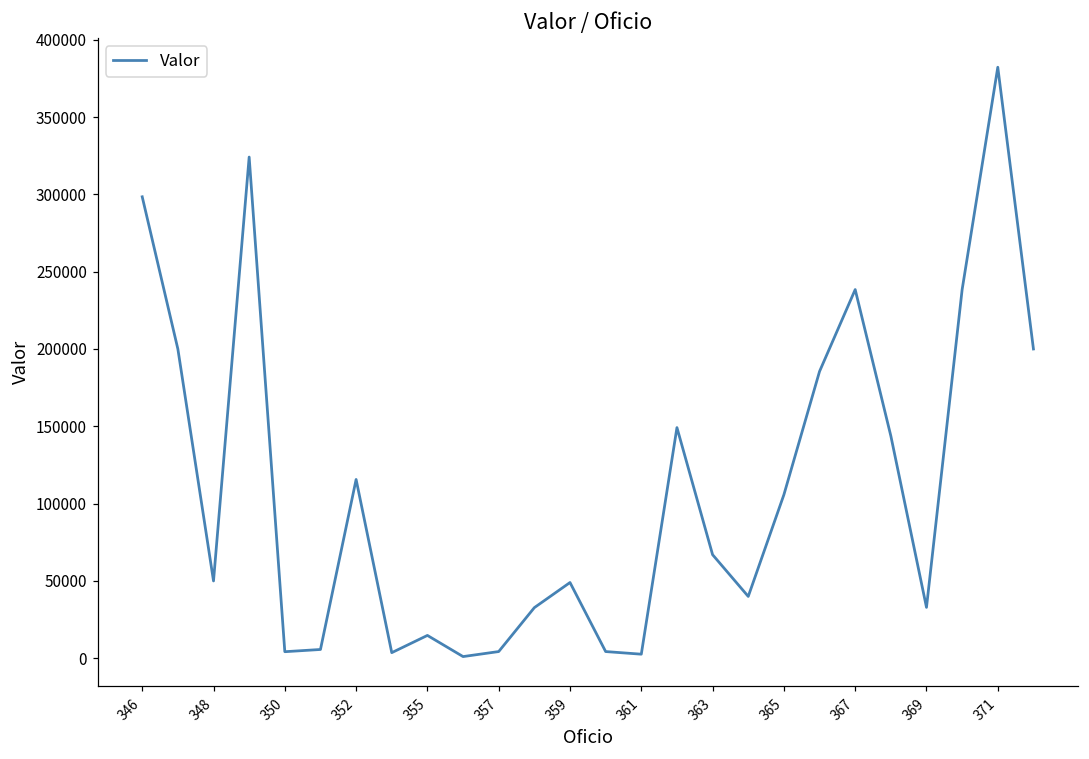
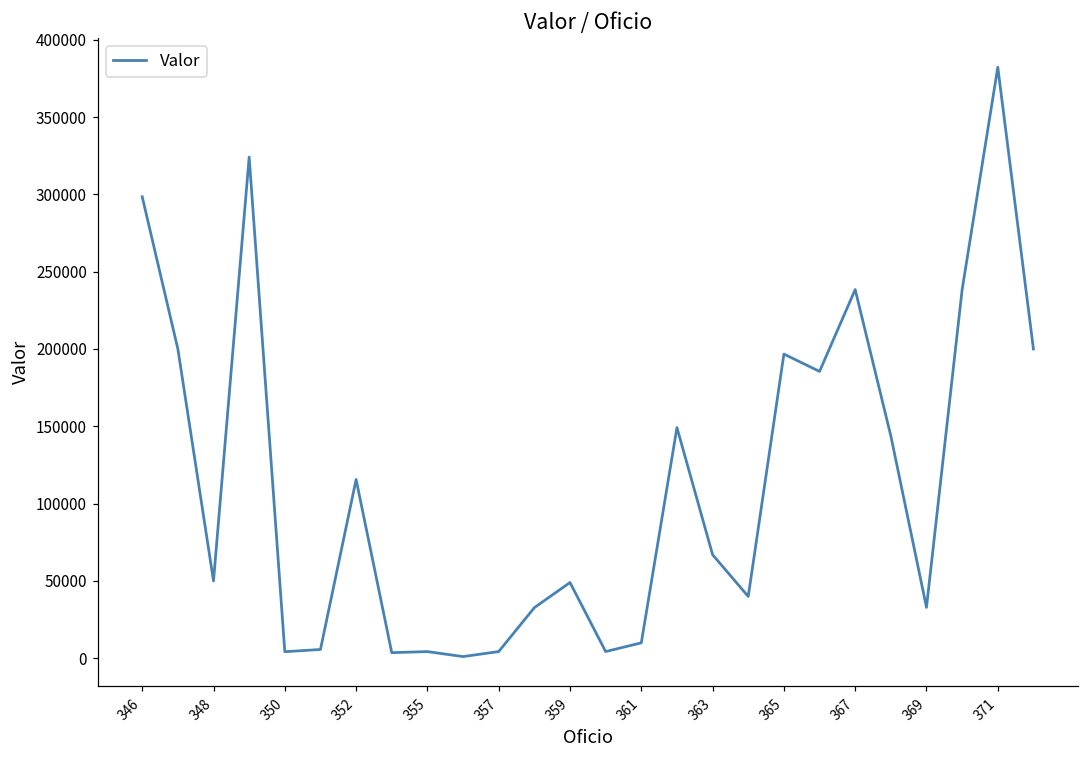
355: 15000 -> 4000
361: 3000 -> 10000
365: 106000 -> 197000
